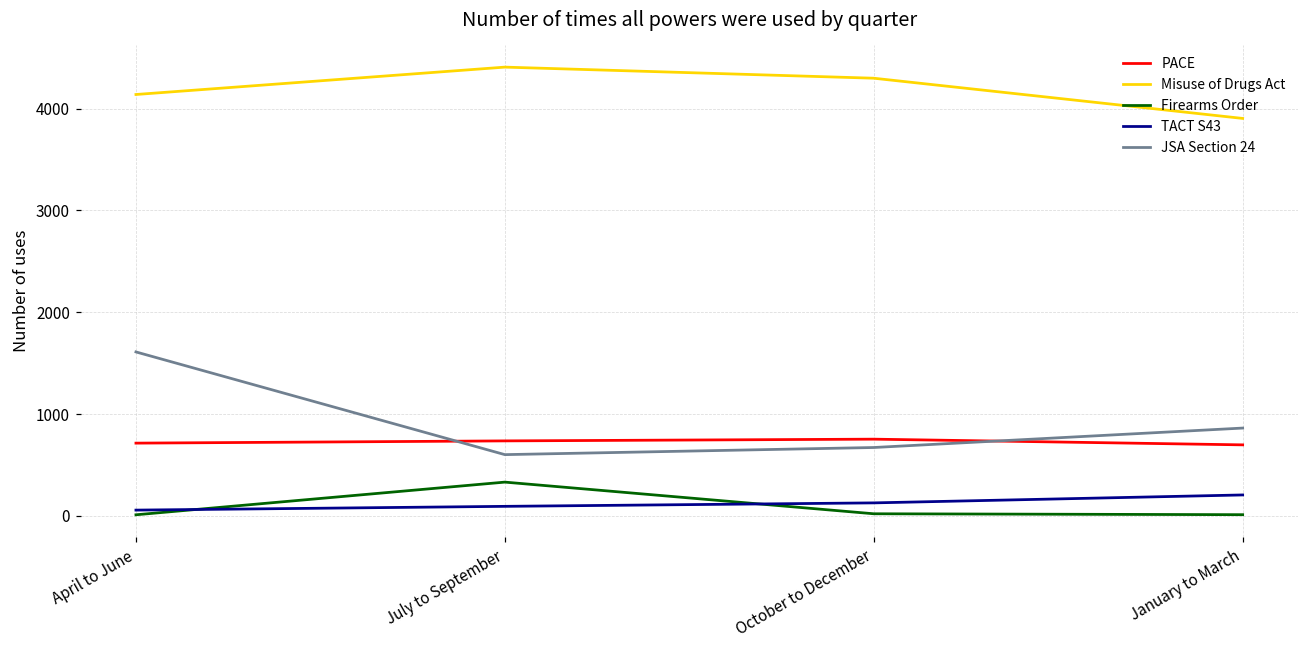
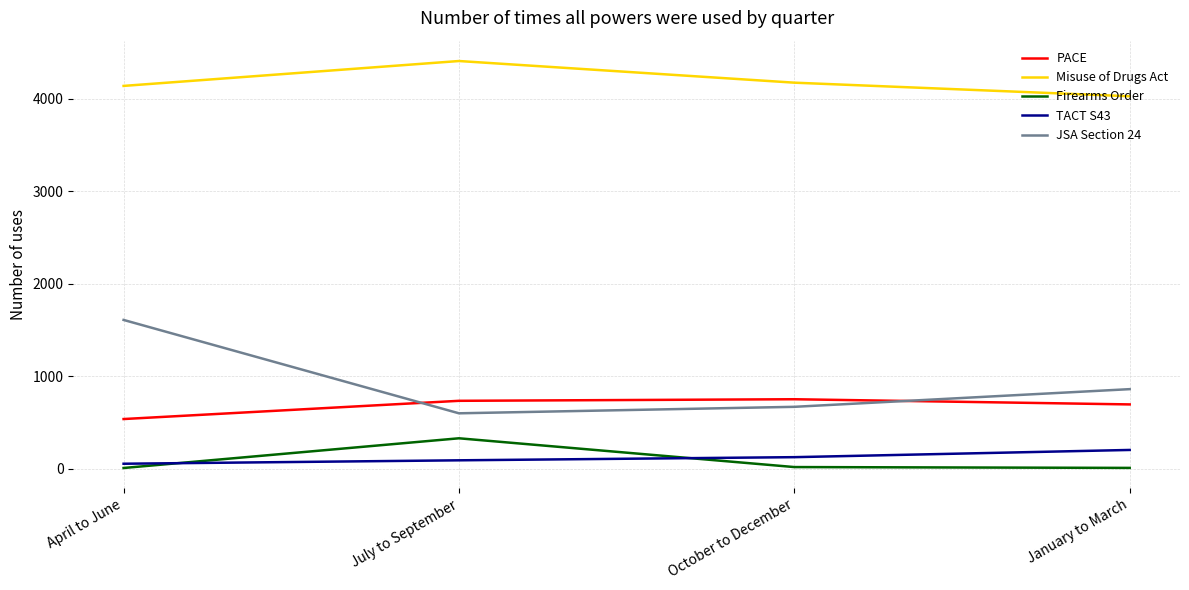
PACE, April to June: 700 -> 500
Misuse of Drugs Act, October to December: 4300 -> 4200
Misuse of Drugs Act, January to March: 3900 -> 4000
